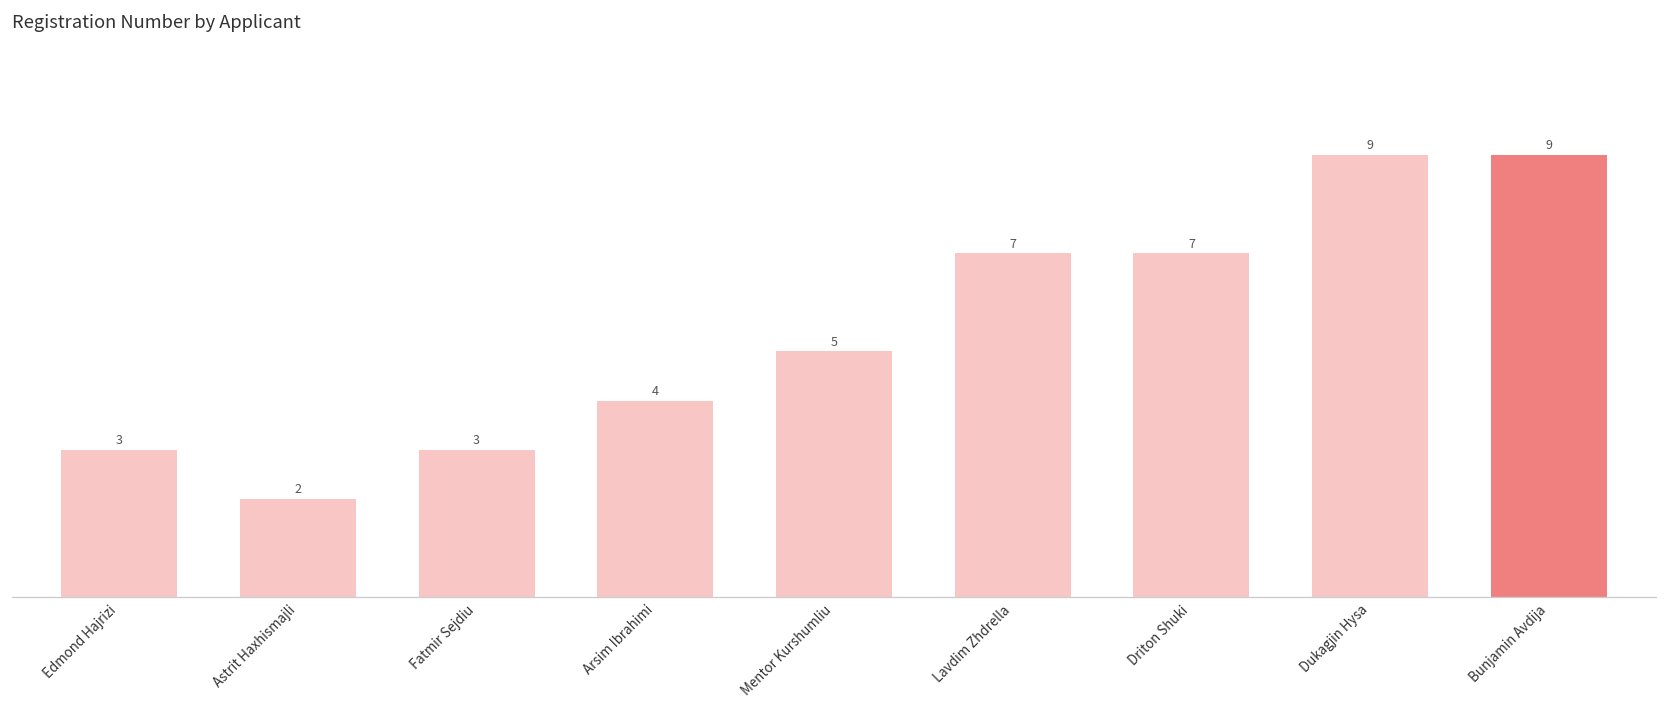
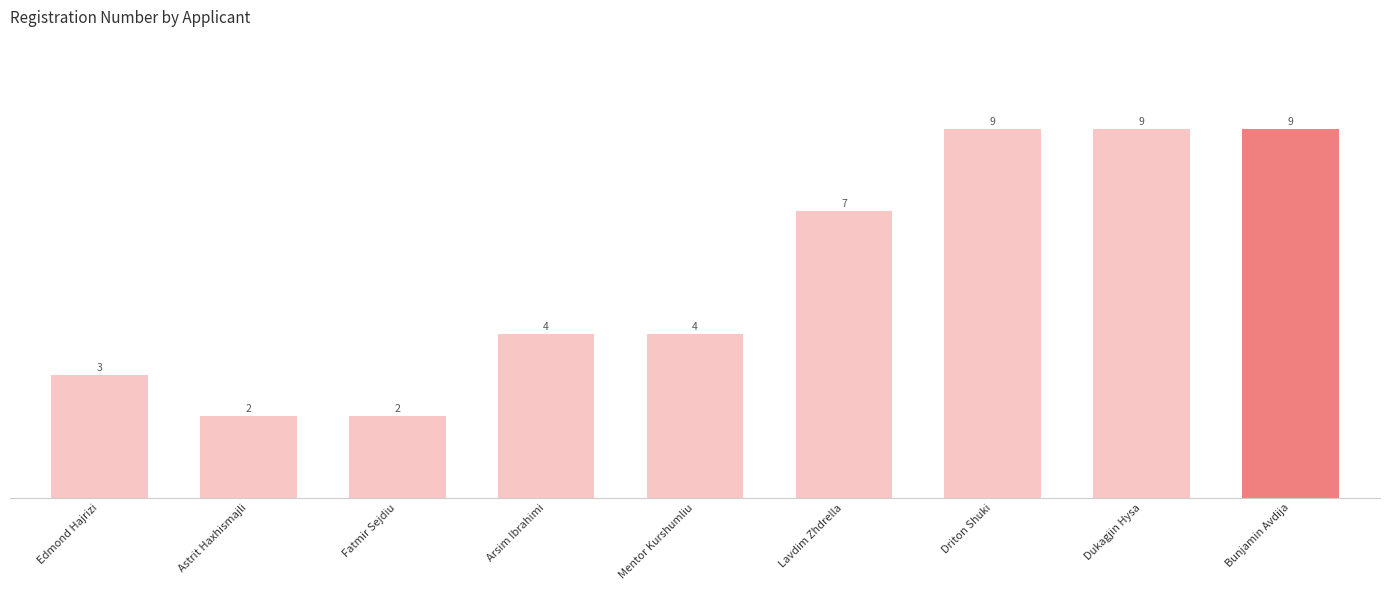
Fatmir Sejdiu: 3 -> 2
Mentor Kurshumliu: 5 -> 4
Driton Shuki: 7 -> 9
